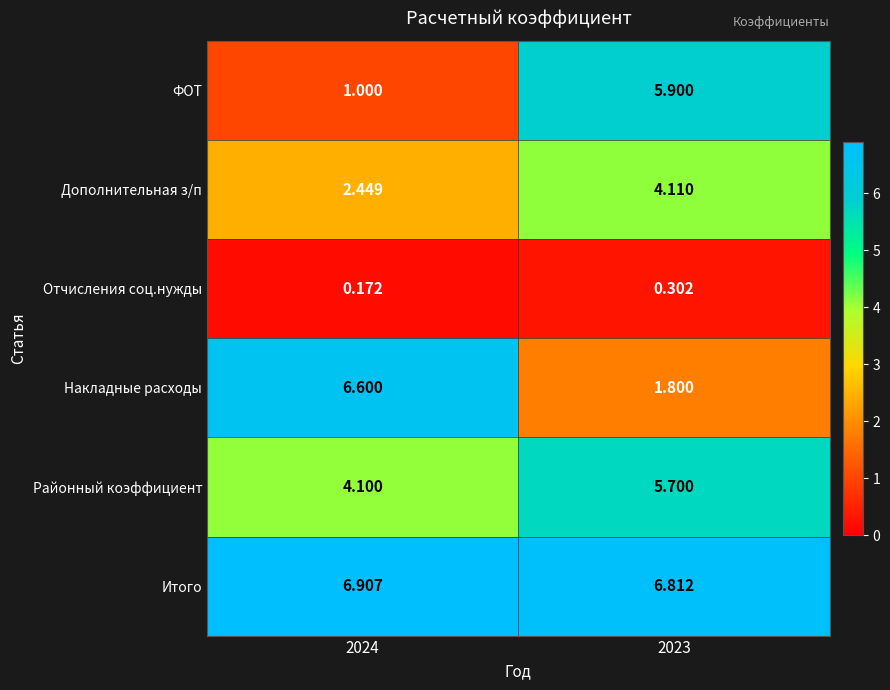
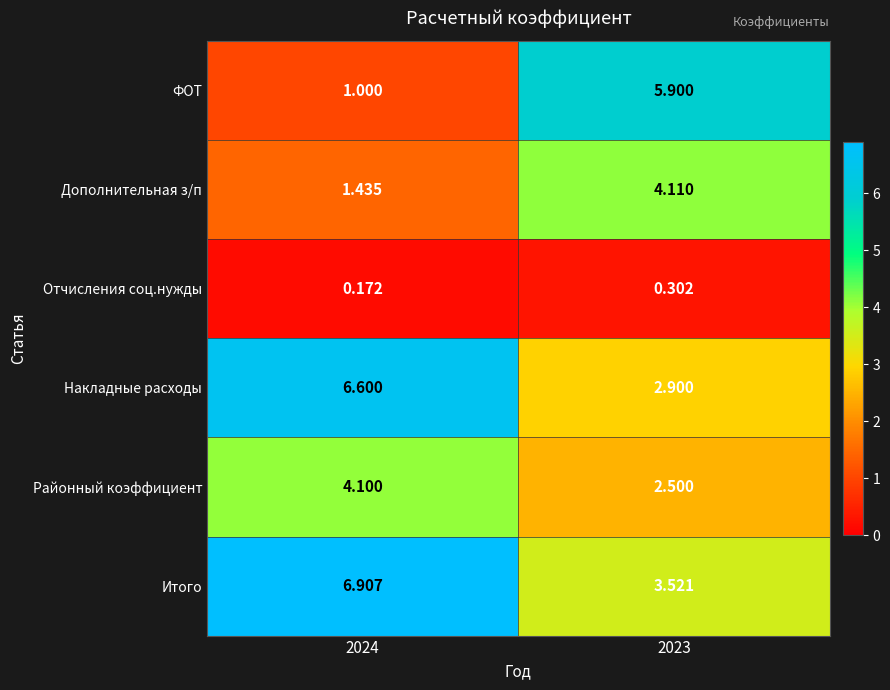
Дополнительная з/п, 2024: 2.449 -> 1.435
Накладные расходы, 2023: 1.800 -> 2.900
Районный коэффициент, 2023: 5.700 -> 2.500
Итого, 2023: 6.812 -> 3.521
